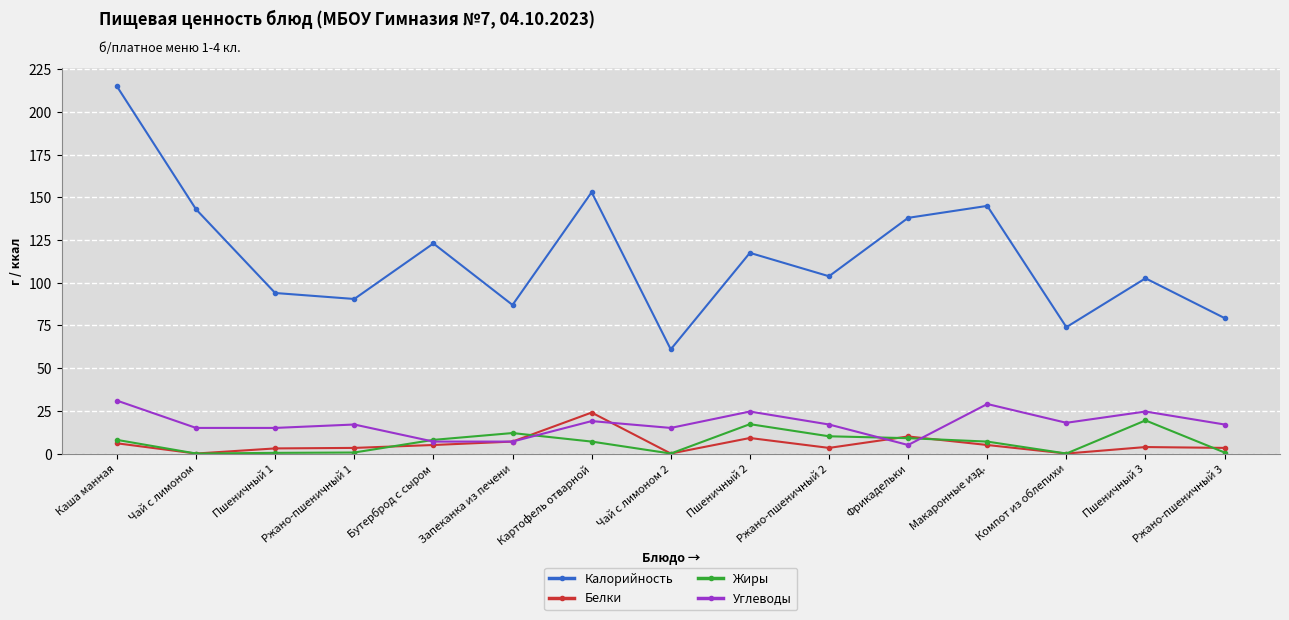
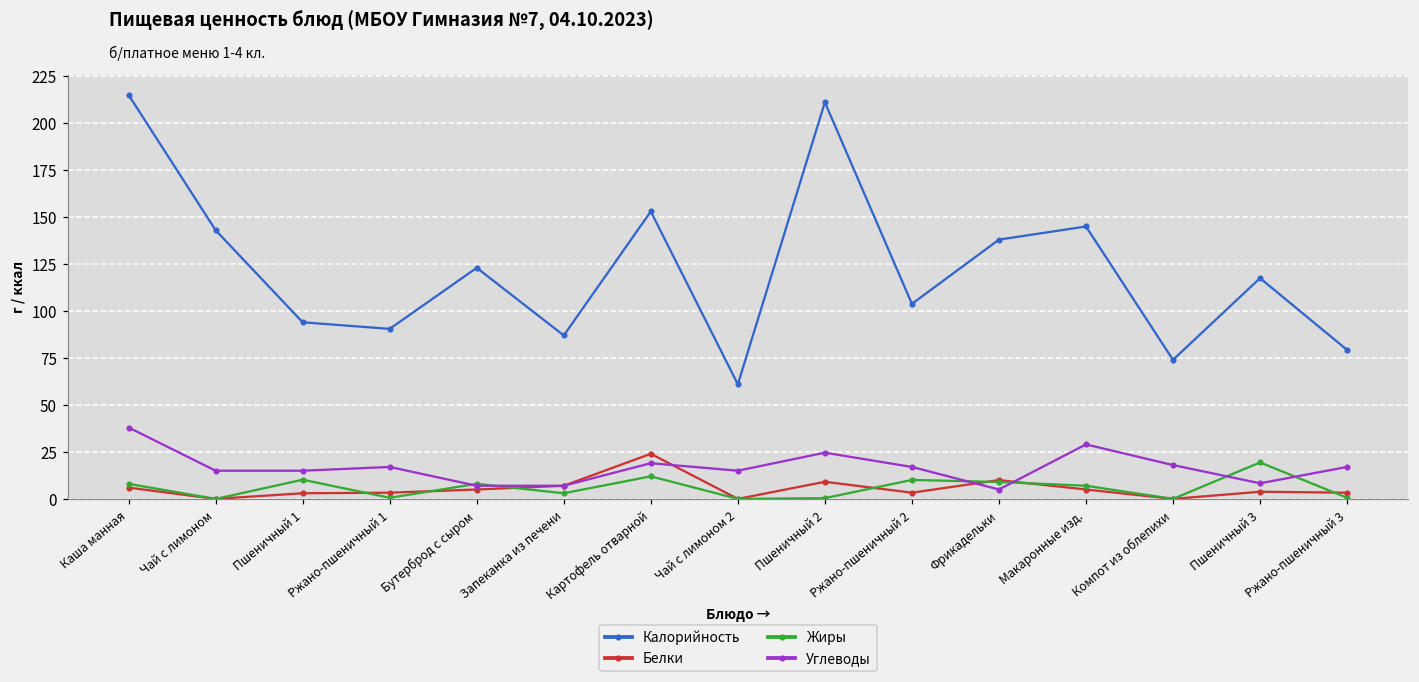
Углеводы, Каша манная: 31 -> 38
Жиры, Пшеничный 1: 0 -> 10
Жиры, Запеканка из печени: 12 -> 3
Жиры, Картофель отварной: 7 -> 12
Калорийность, Пшеничный 2: 118 -> 211
Жиры, Пшеничный 2: 17 -> 0
Калорийность, Пшеничный 3: 103 -> 118
Углеводы, Пшеничный 3: 25 -> 8
